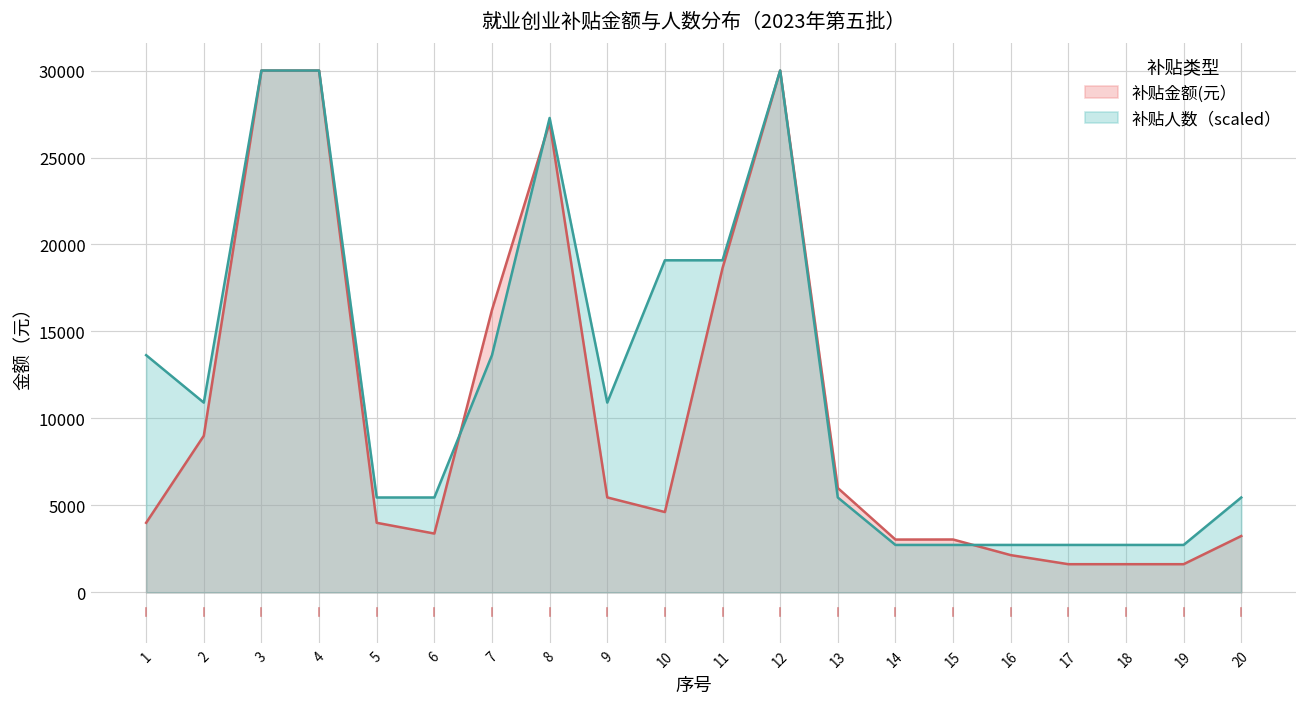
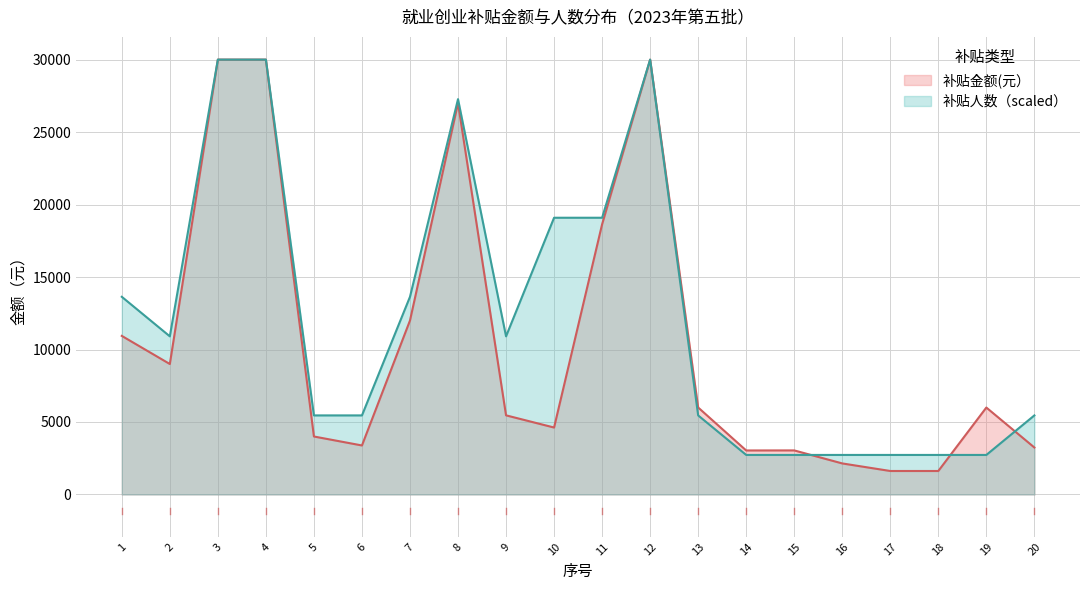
补贴金额(元）, 1: 4000 -> 10900
补贴金额(元）, 7: 16200 -> 12000
补贴金额(元）, 19: 1600 -> 6000
